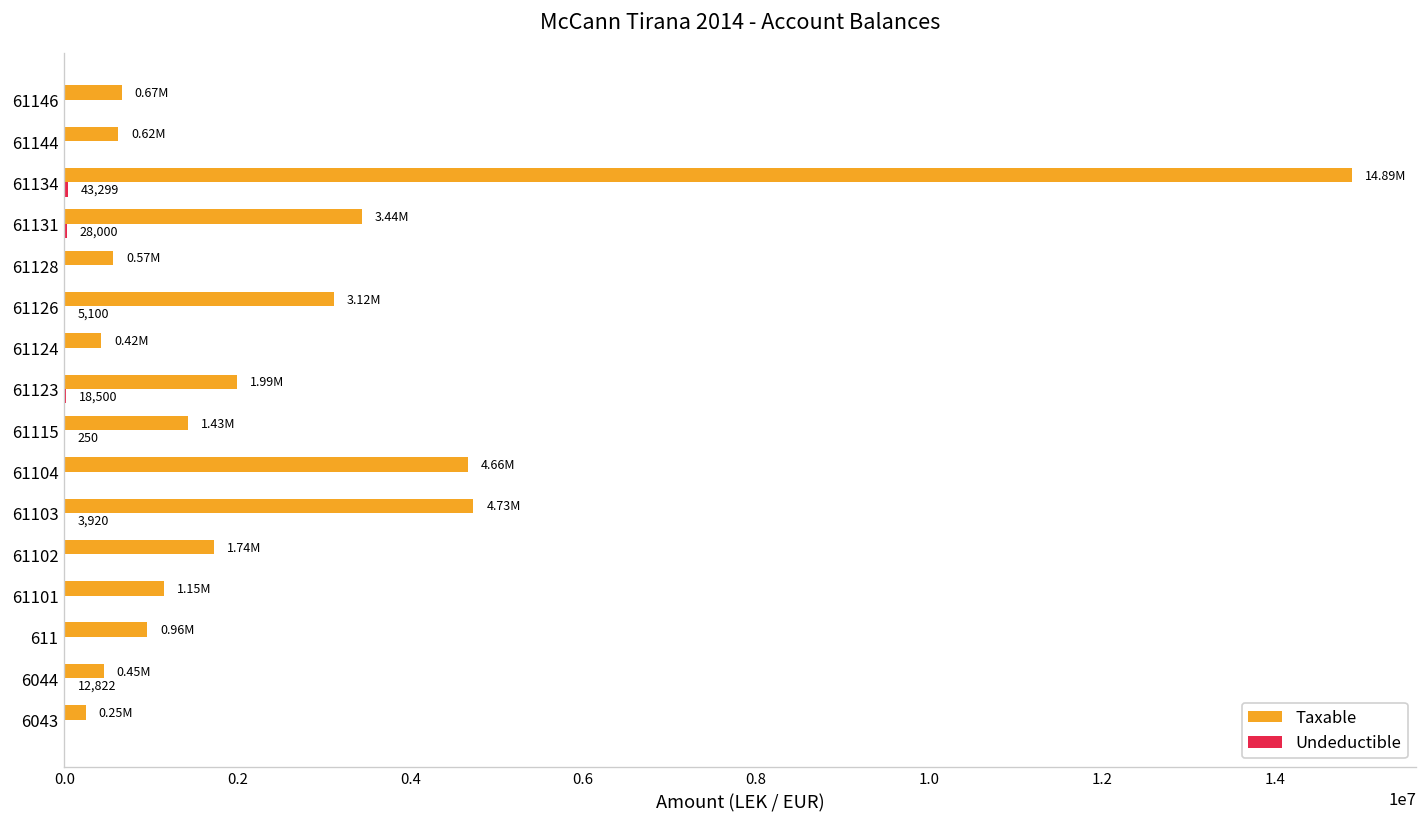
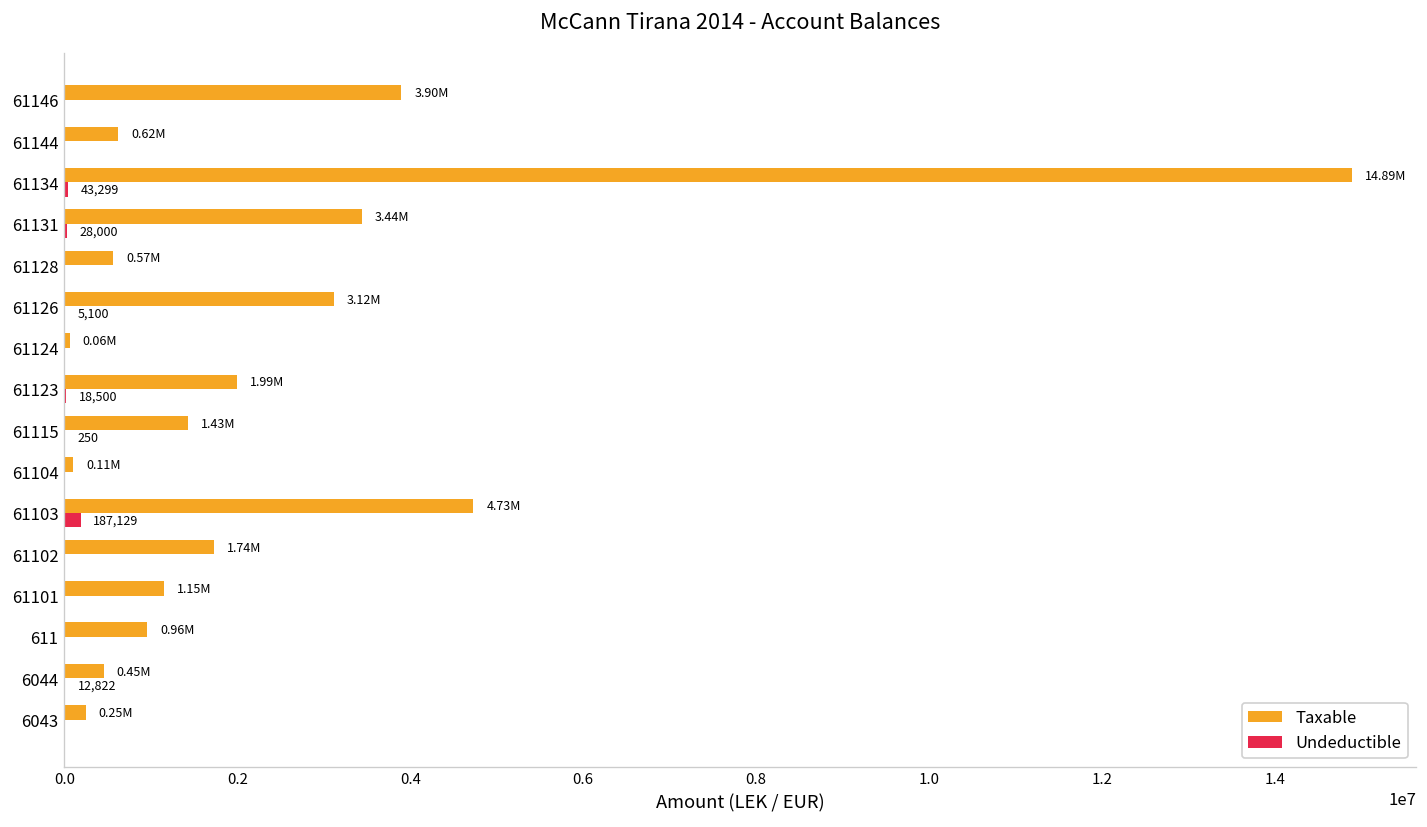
Taxable, 61146: 0.67M -> 3.90M
Taxable, 61124: 0.42M -> 0.06M
Taxable, 61104: 4.66M -> 0.11M
Undeductible, 61103: 3,920 -> 187,129
